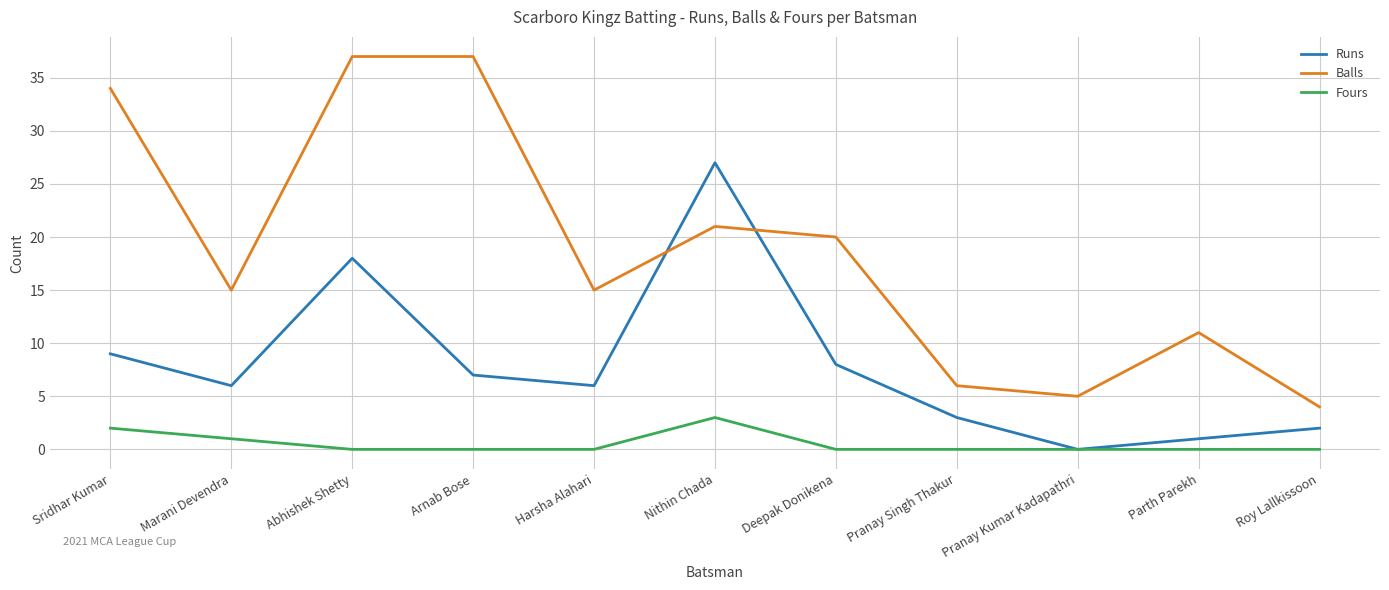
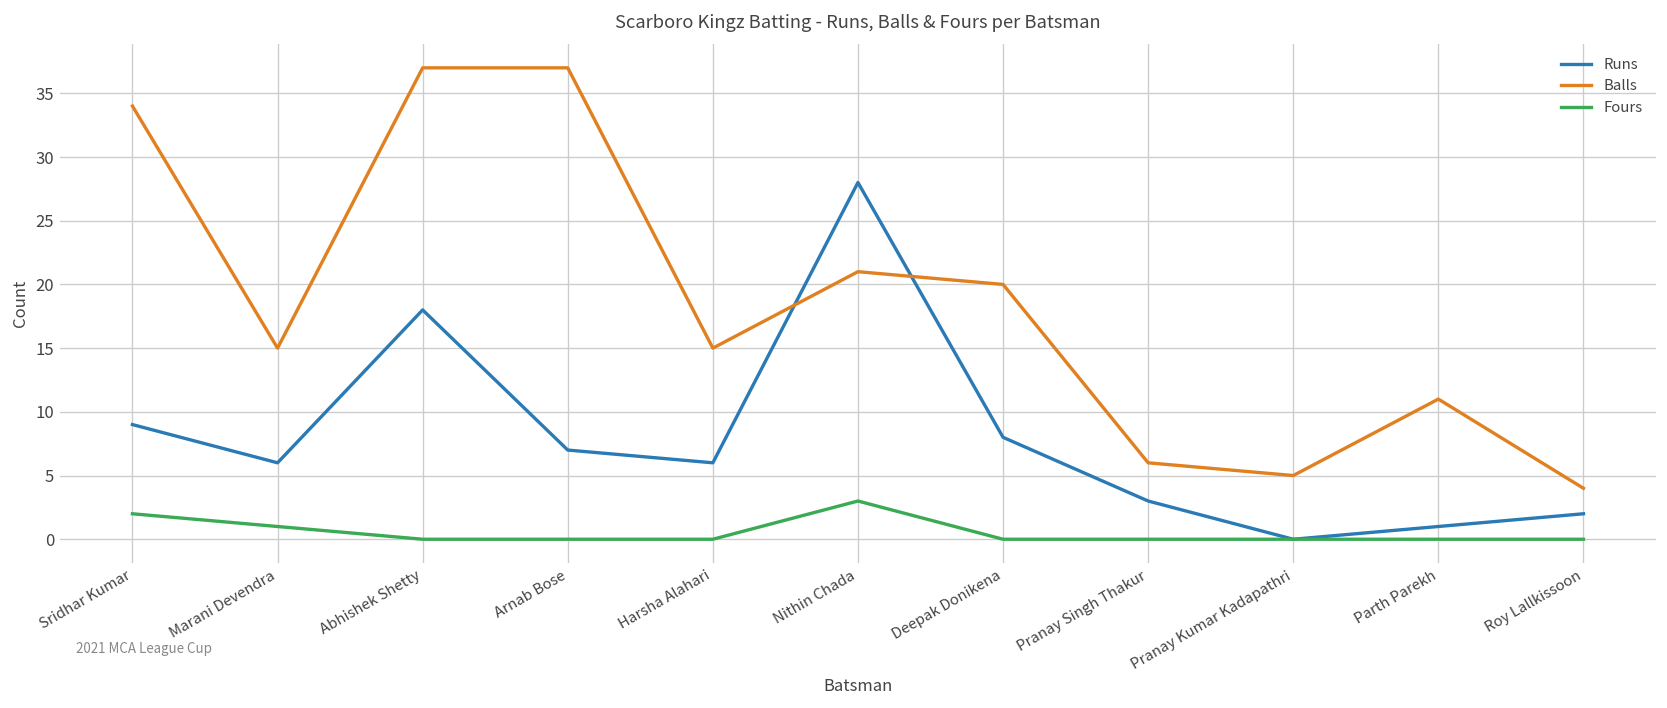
Runs, Nithin Chada: 27 -> 28
